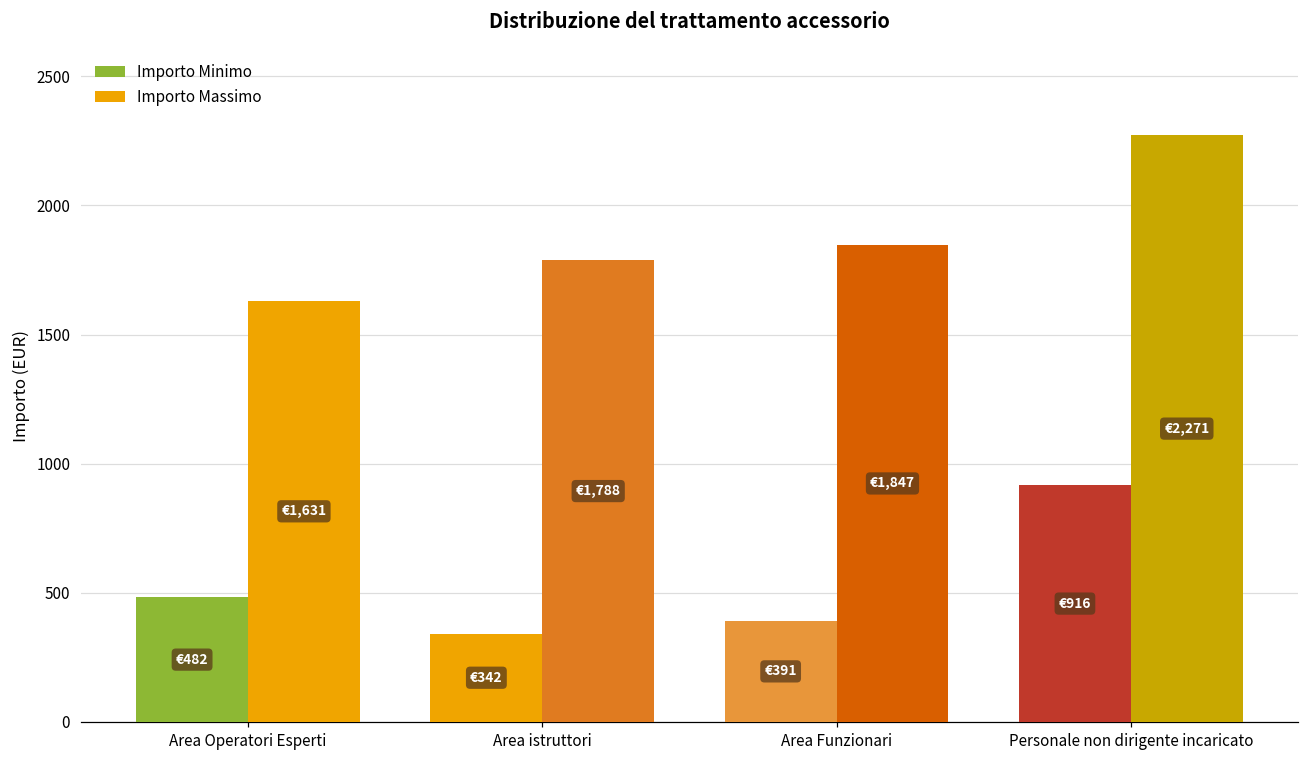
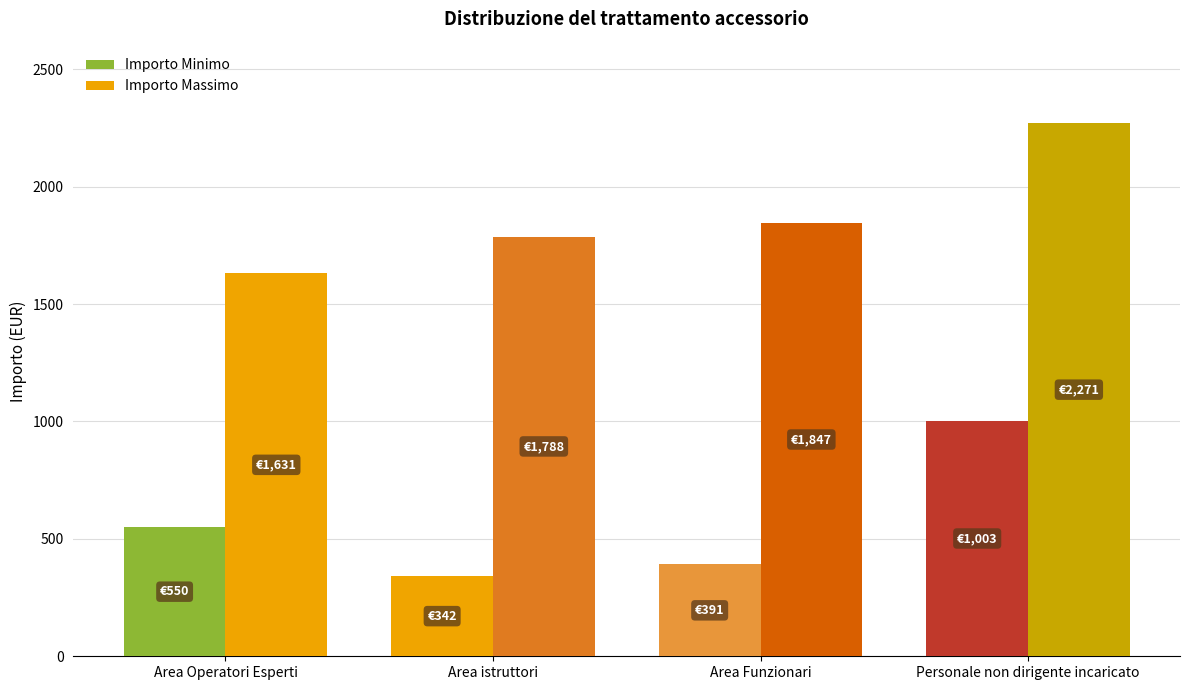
Importo Minimo, Area Operatori Esperti: €482 -> €550
Importo Minimo, Personale non dirigente incaricato: €916 -> €1,003
